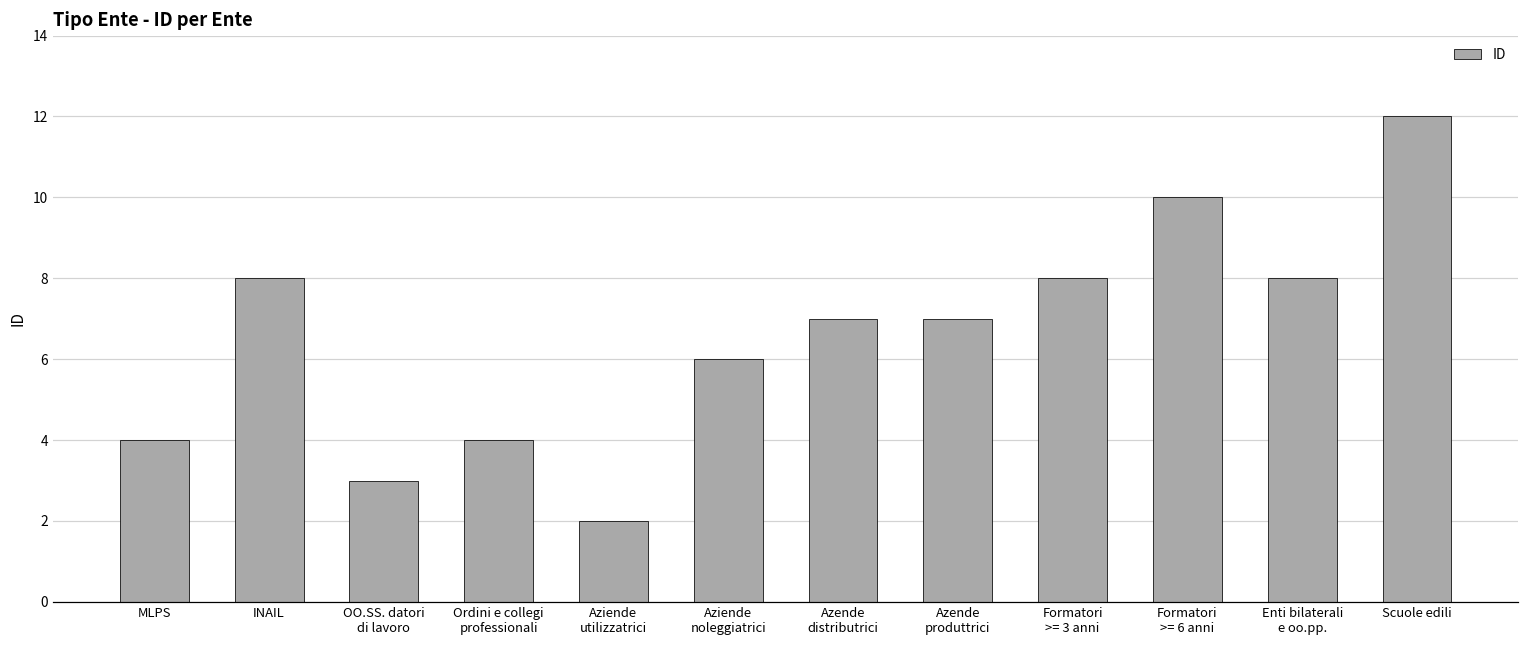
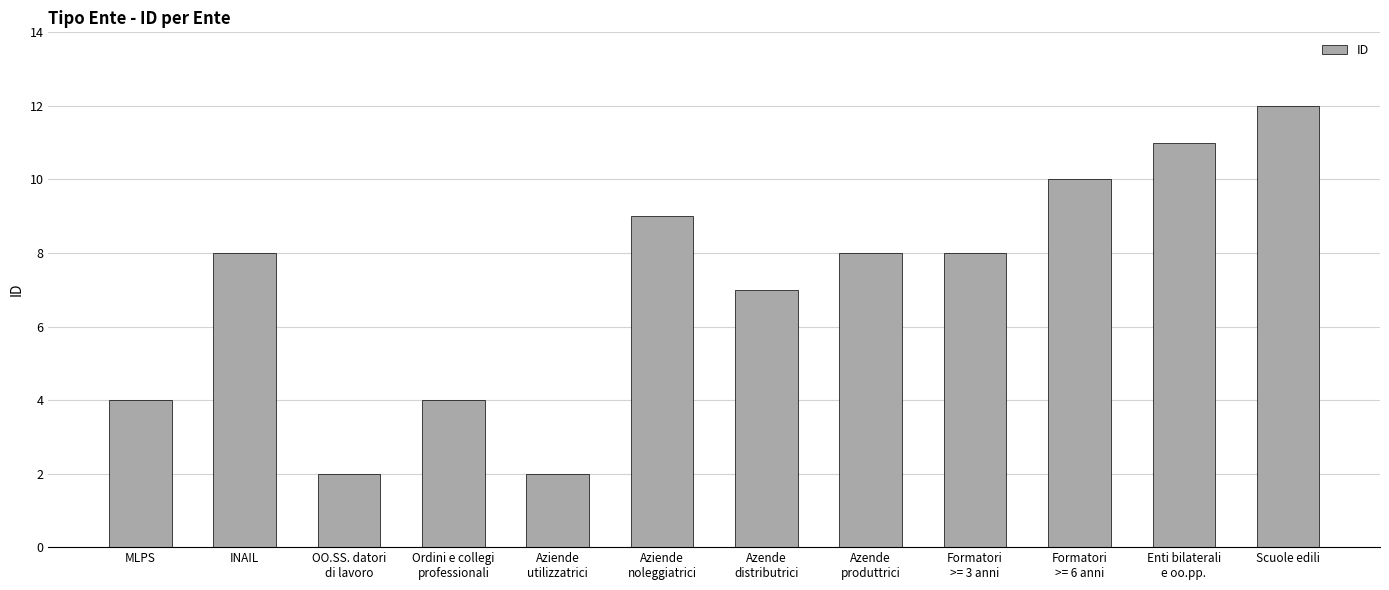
OO.SS. datori di lavoro: 3 -> 2
Aziende noleggiatrici: 6 -> 9
Azende produttrici: 7 -> 8
Enti bilaterali e oo.pp.: 8 -> 11
